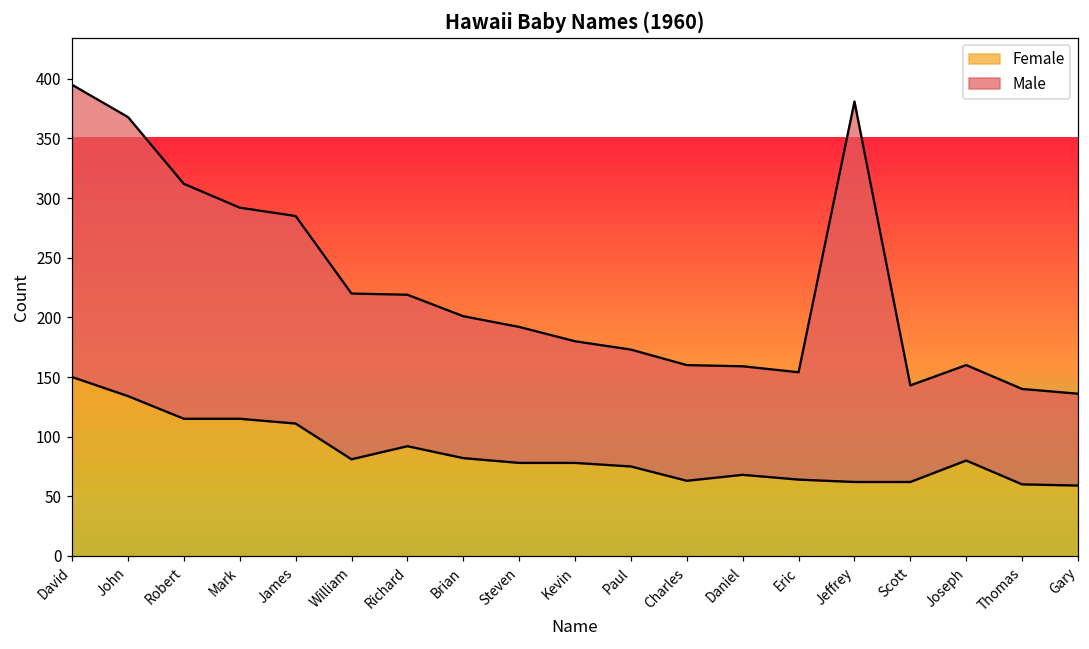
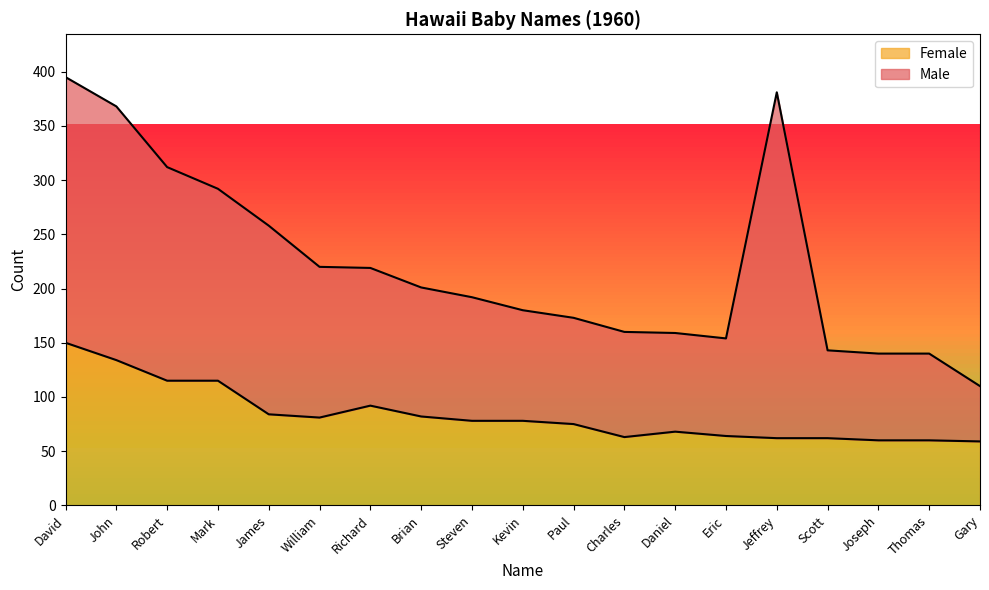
Female, James: 111 -> 84
Female, Joseph: 80 -> 60
Male, Gary: 77 -> 51
